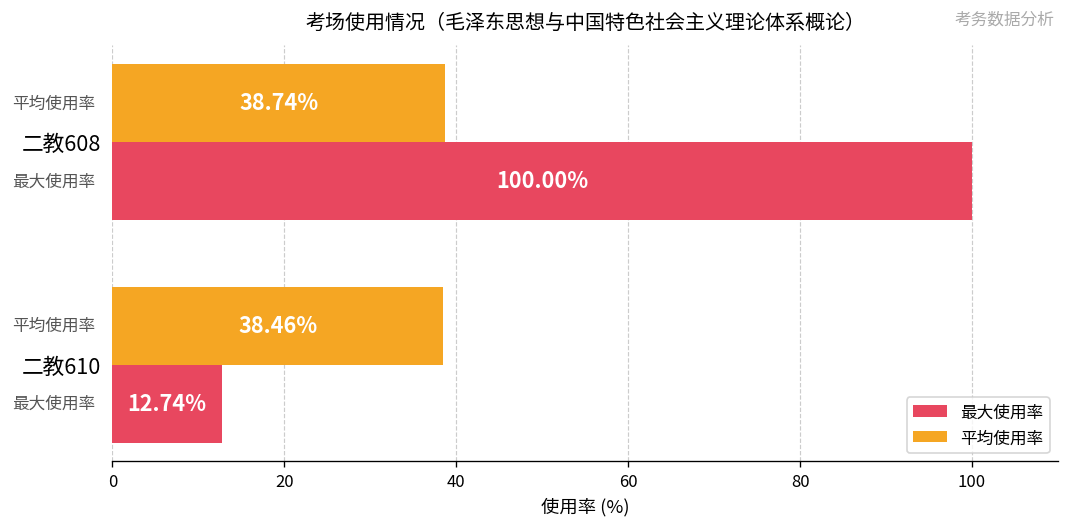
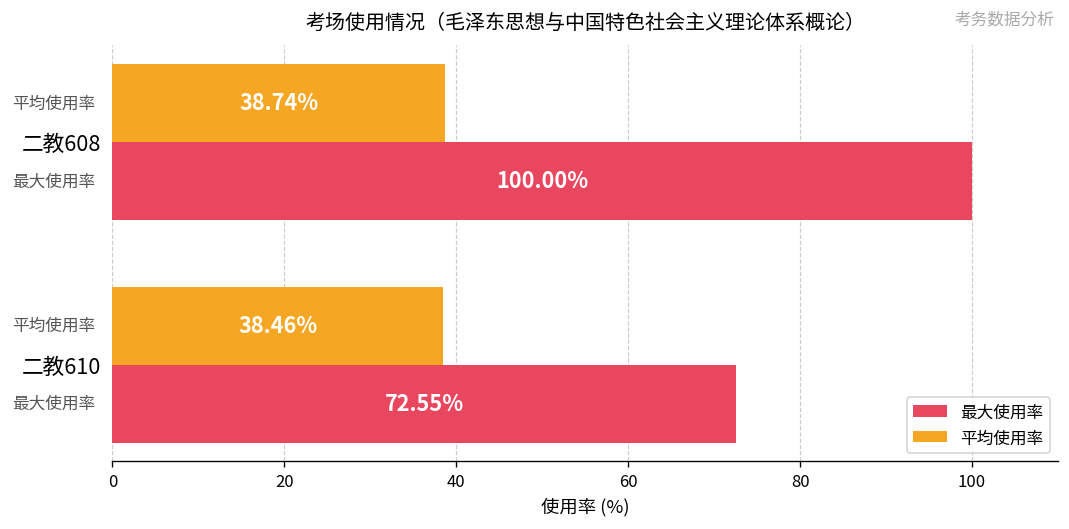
最大使用率, 二教610: 12.74% -> 72.55%
